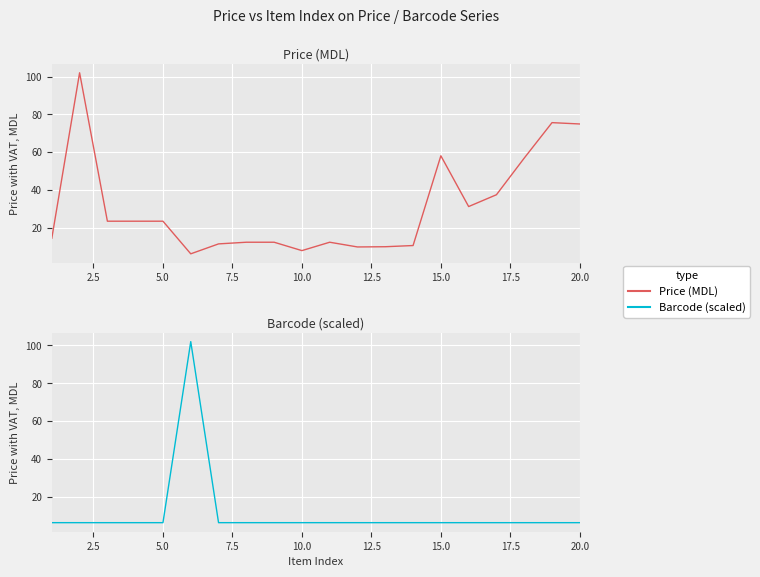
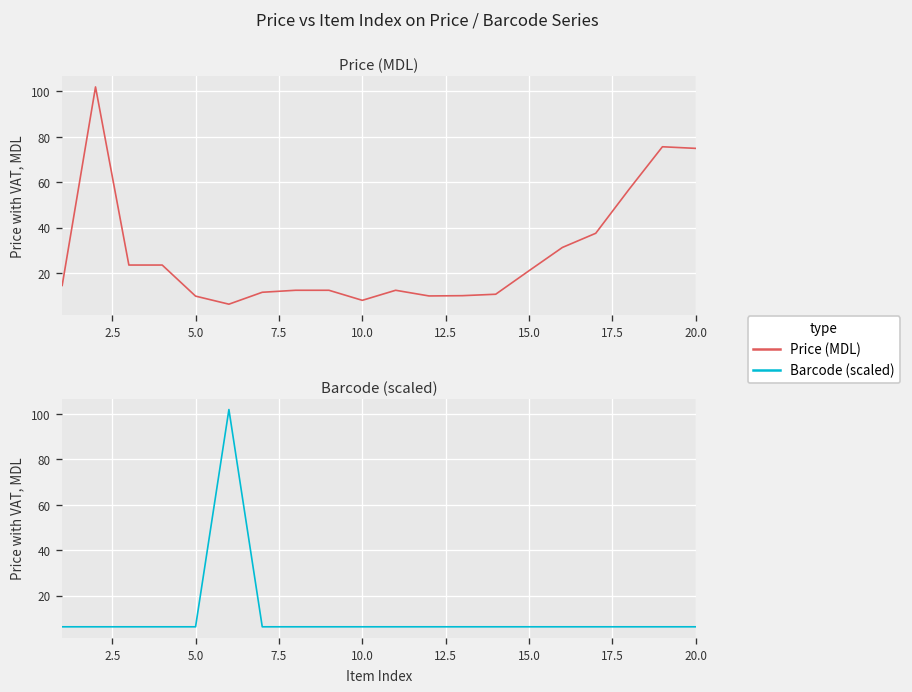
Price (MDL), 5.0: 24 -> 10
Price (MDL), 15.0: 58 -> 21
